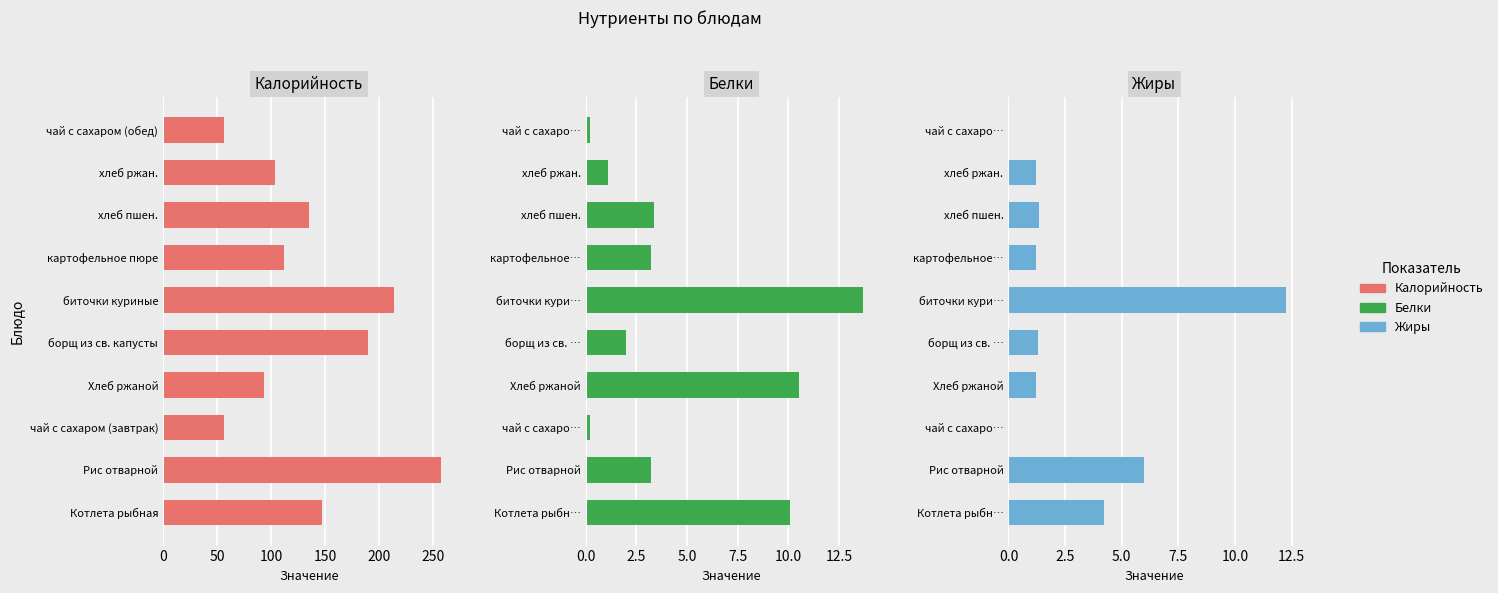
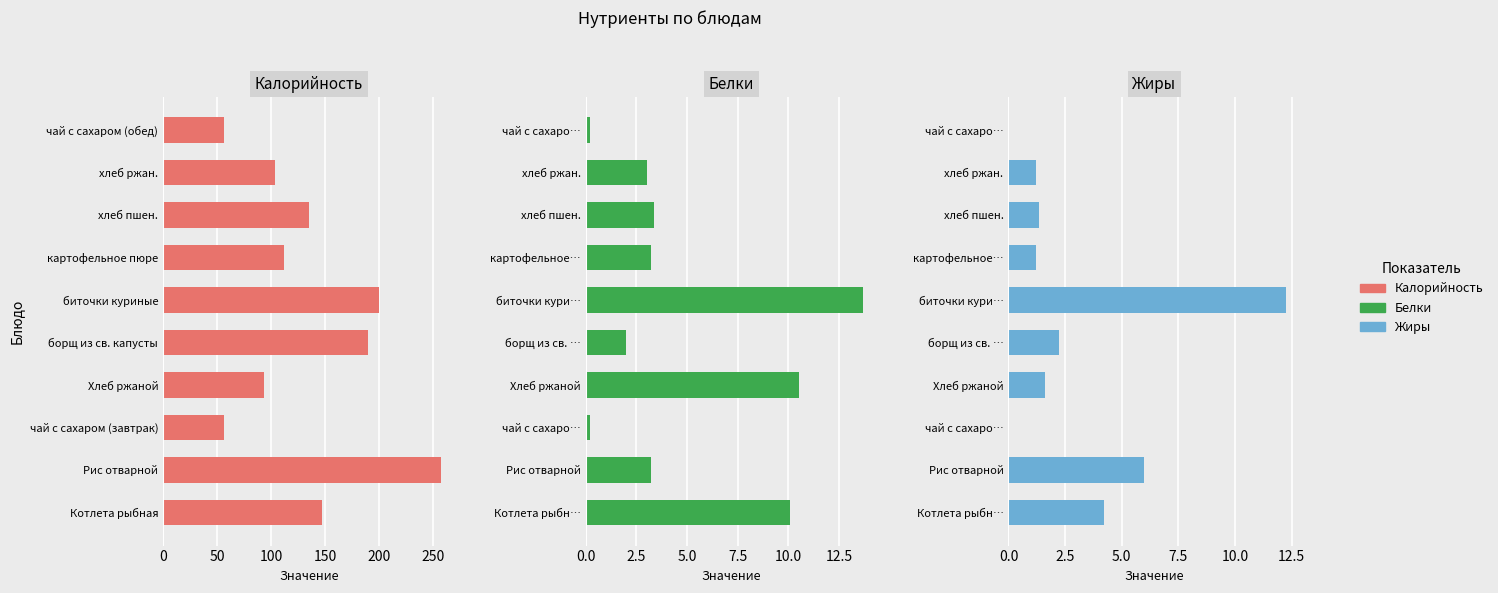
Калорийность, биточки куриные: 214 -> 200
Белки, хлеб ржан.: 1.1 -> 3.0
Жиры, борщ из св. …: 1.3 -> 2.2
Жиры, Хлеб ржаной: 1.2 -> 1.6
